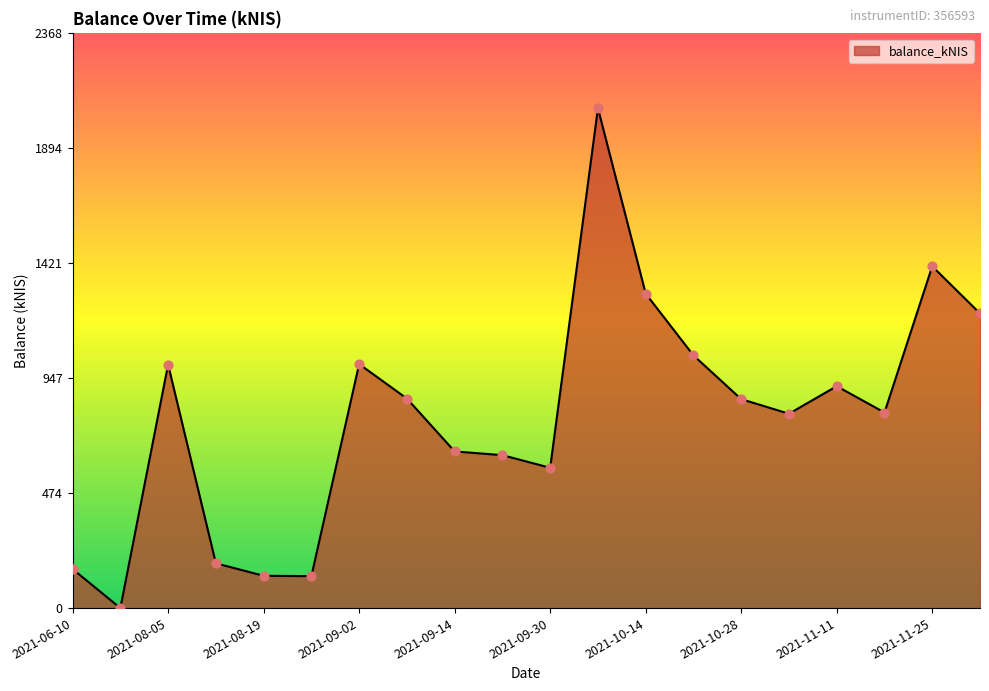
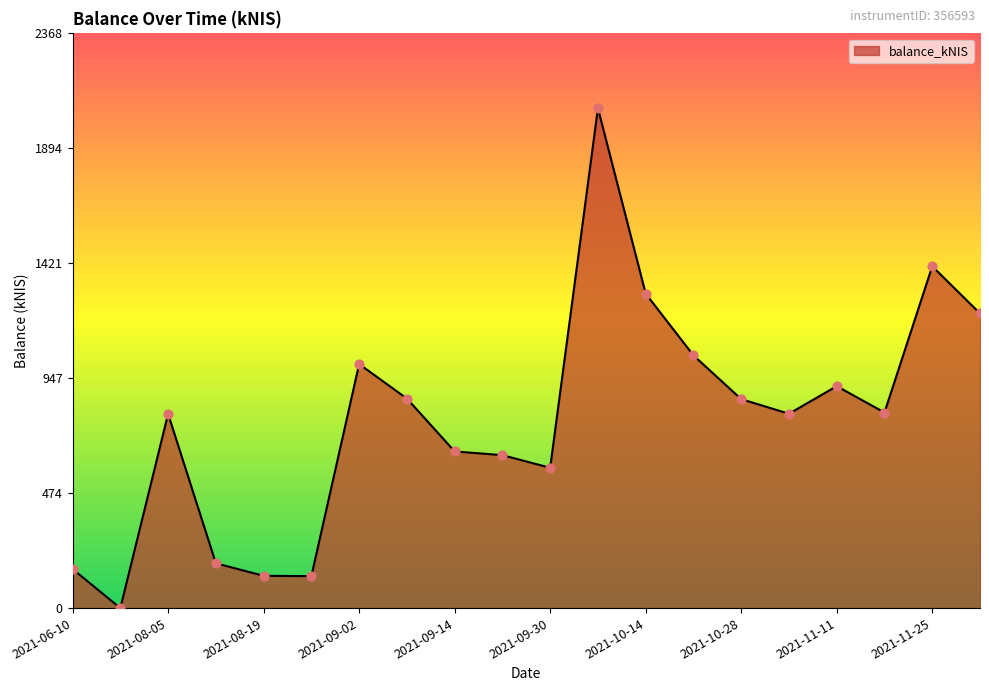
2021-08-05: 1000 -> 800
